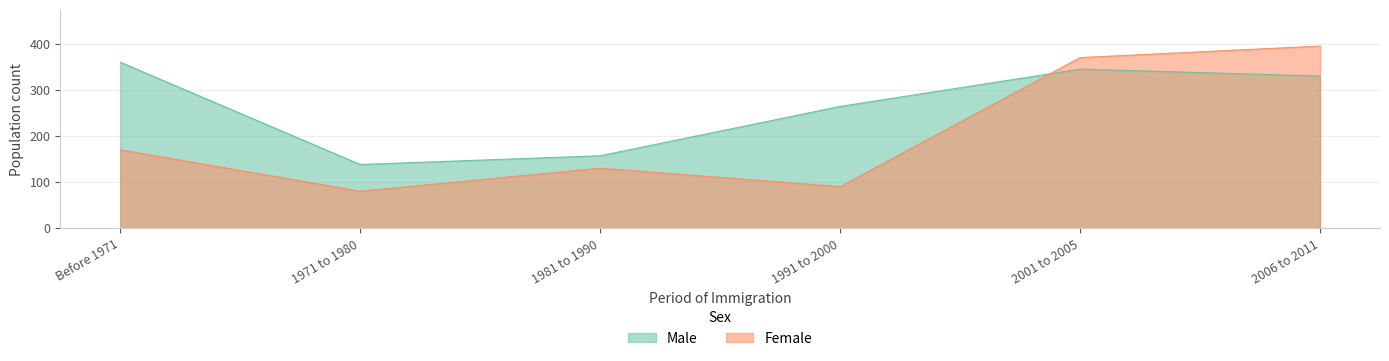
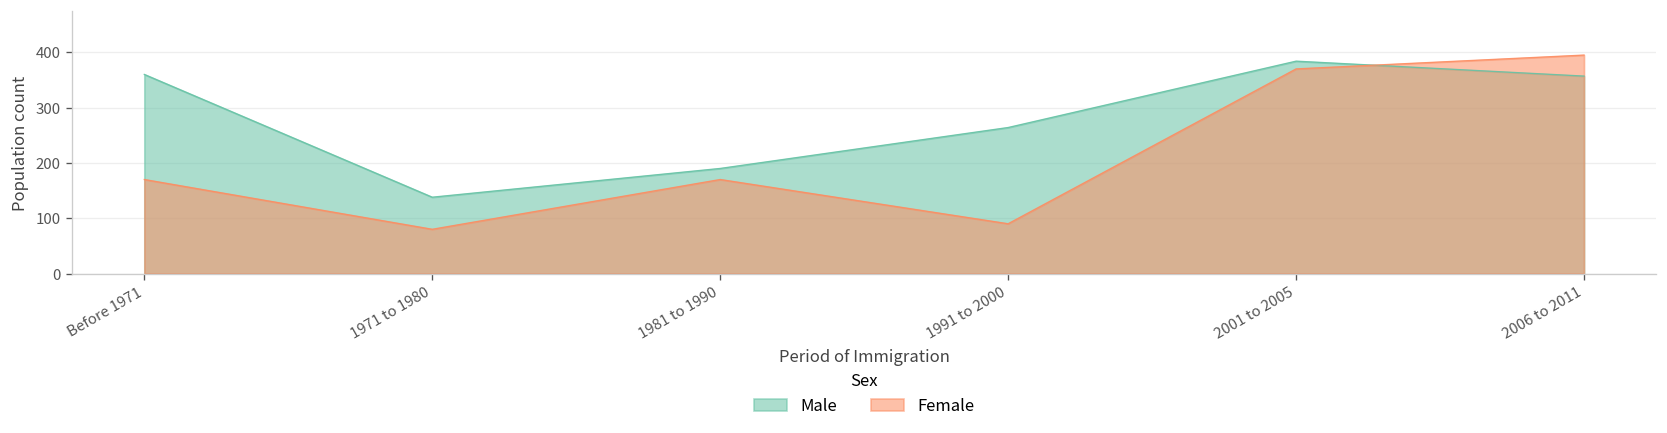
Male, 1981 to 1990: 160 -> 190
Female, 1981 to 1990: 130 -> 170
Male, 2001 to 2005: 350 -> 380
Male, 2006 to 2011: 330 -> 360
